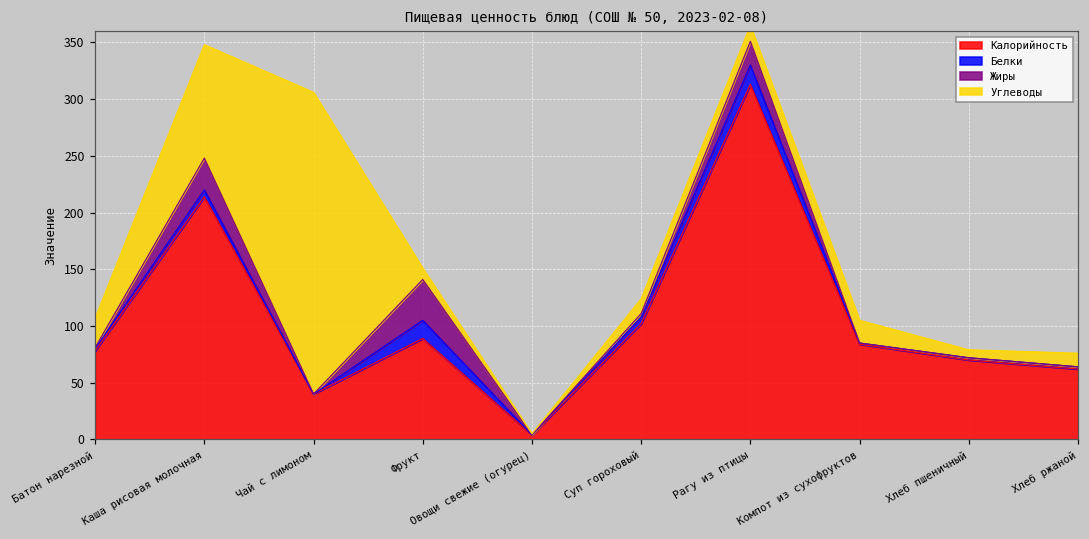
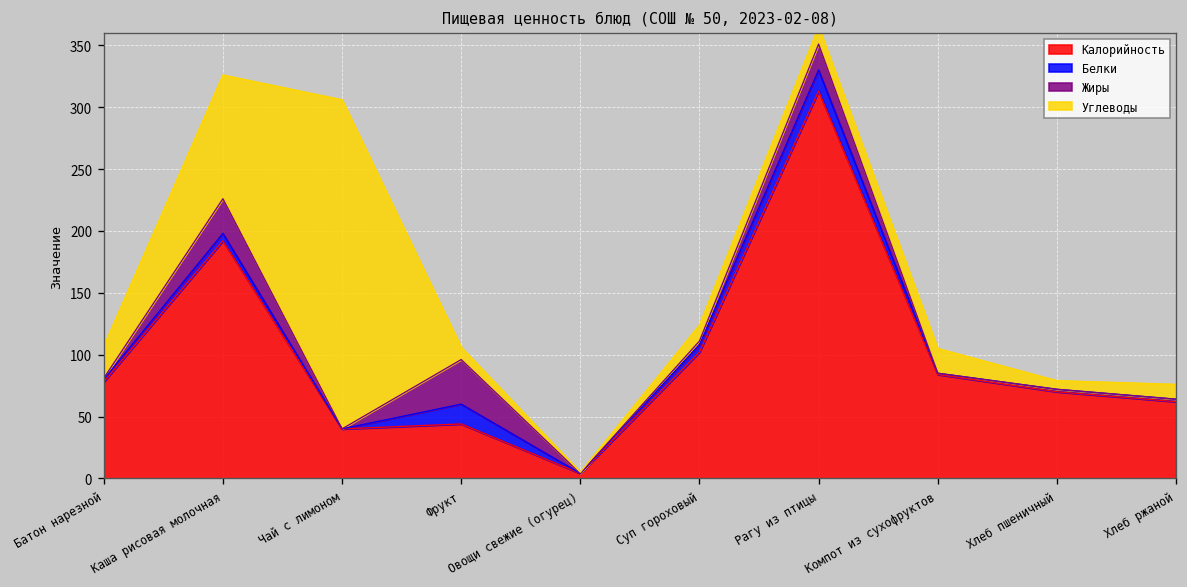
Калорийность, Каша рисовая молочная: 214 -> 192
Калорийность, Фрукт: 89 -> 44
